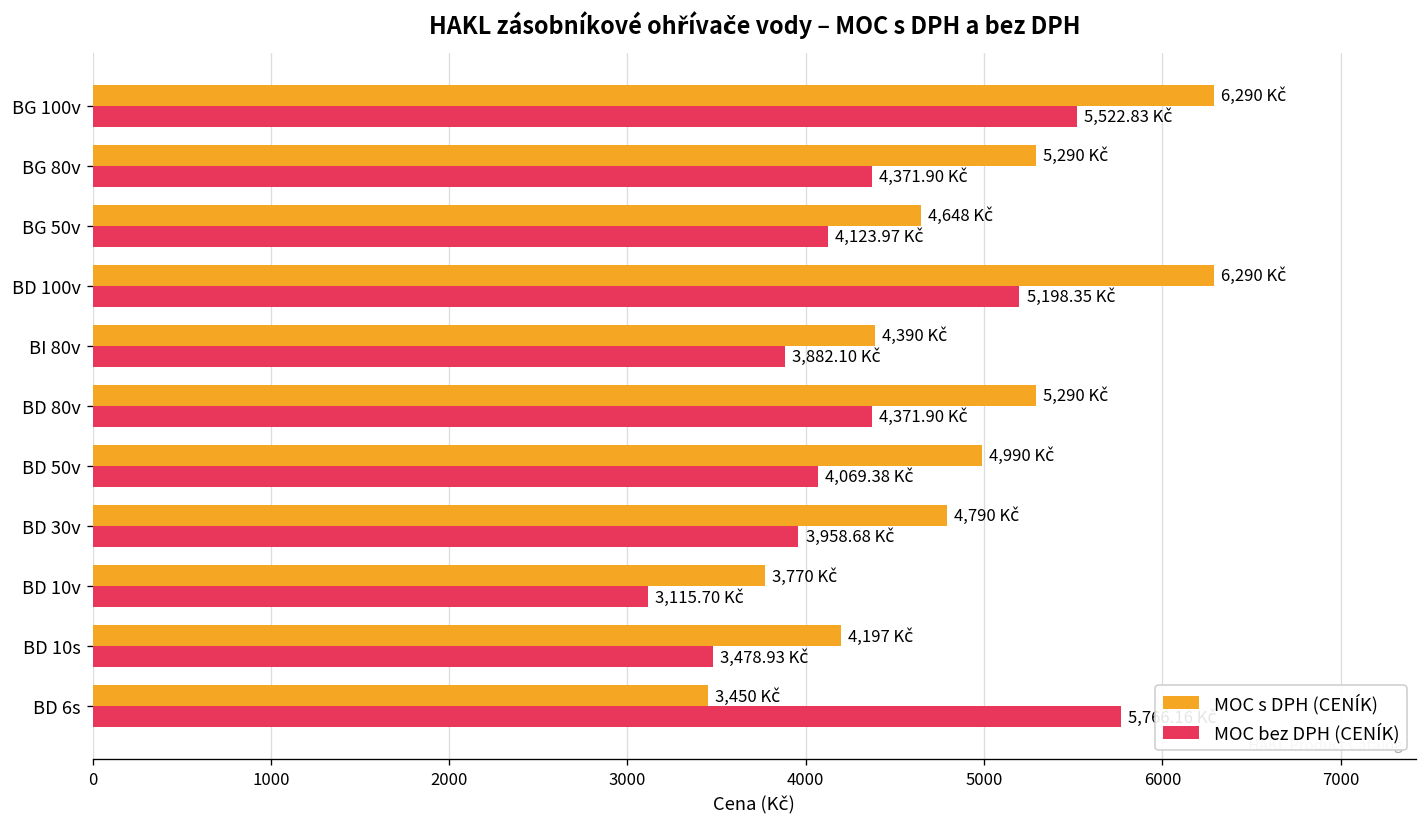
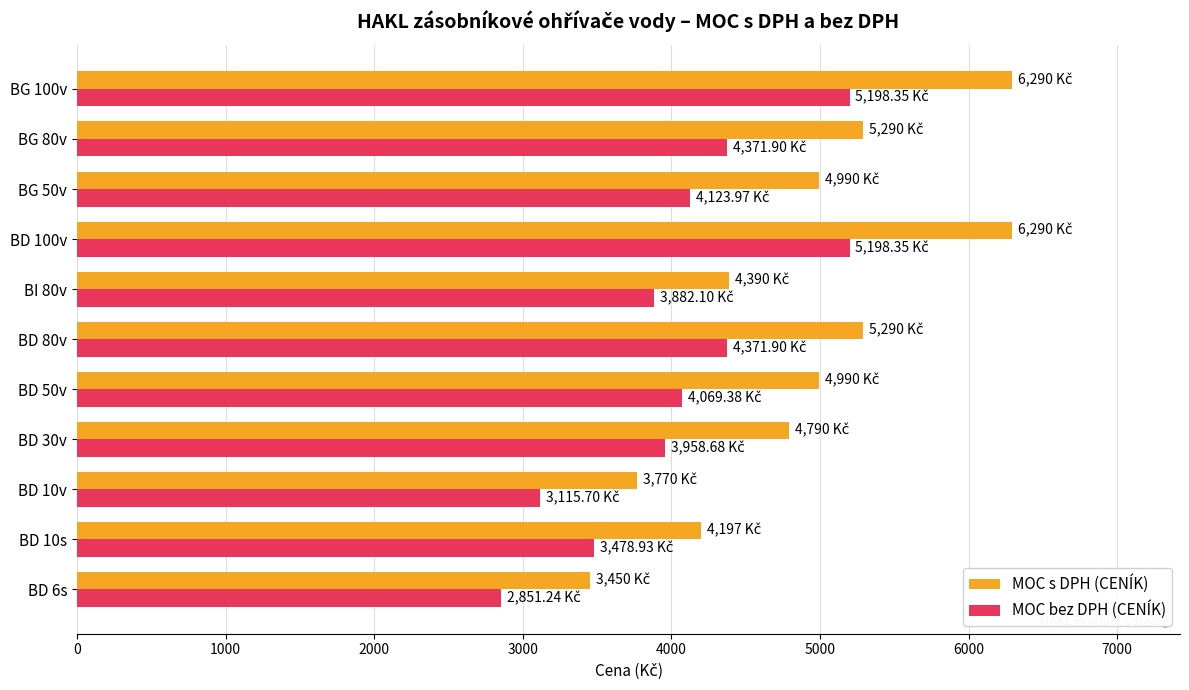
MOC bez DPH (CENÍK), BG 100v: 5,522.83 -> 5,198.35
MOC s DPH (CENÍK), BG 50v: 4,648 -> 4,990
MOC bez DPH (CENÍK), BD 6s: 5770 -> 2850
